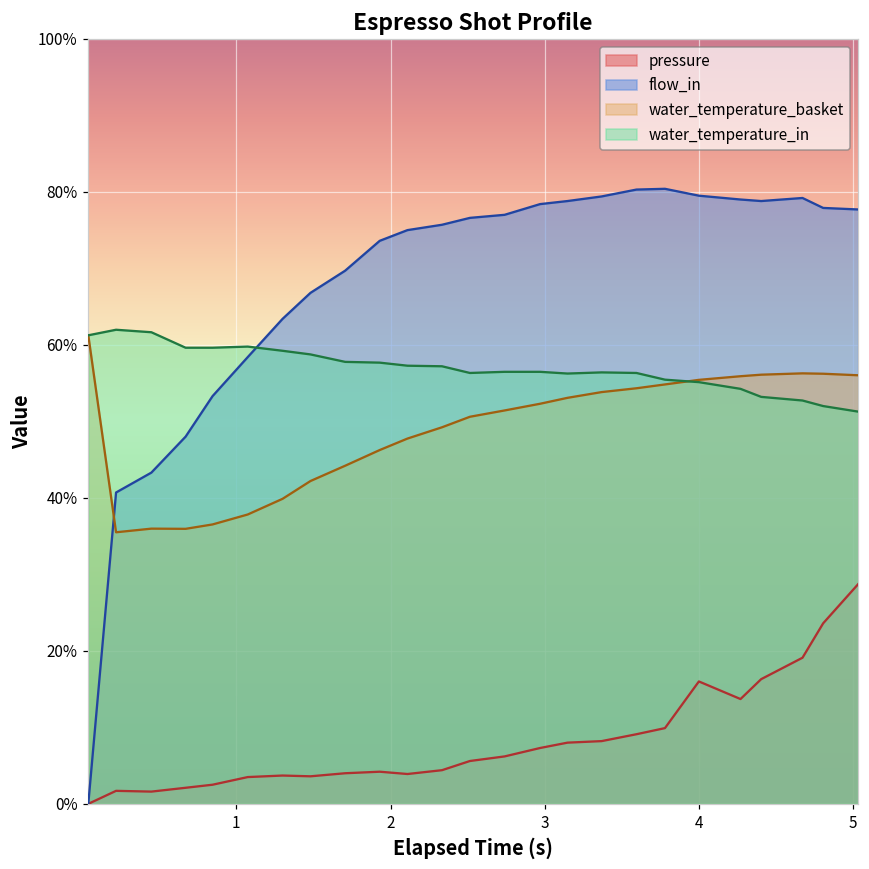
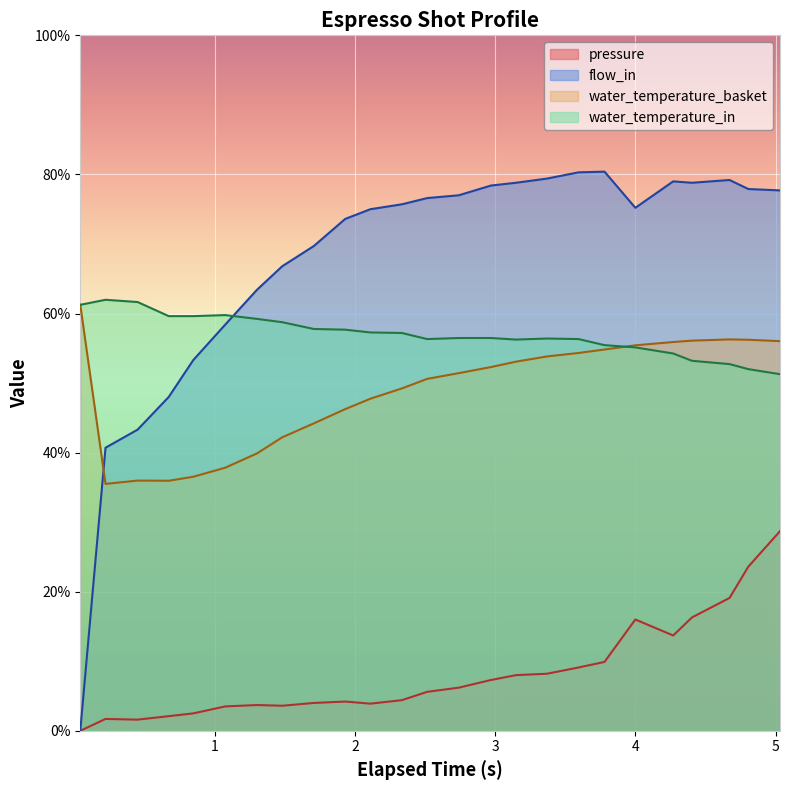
flow_in, 4: 79% -> 75%
